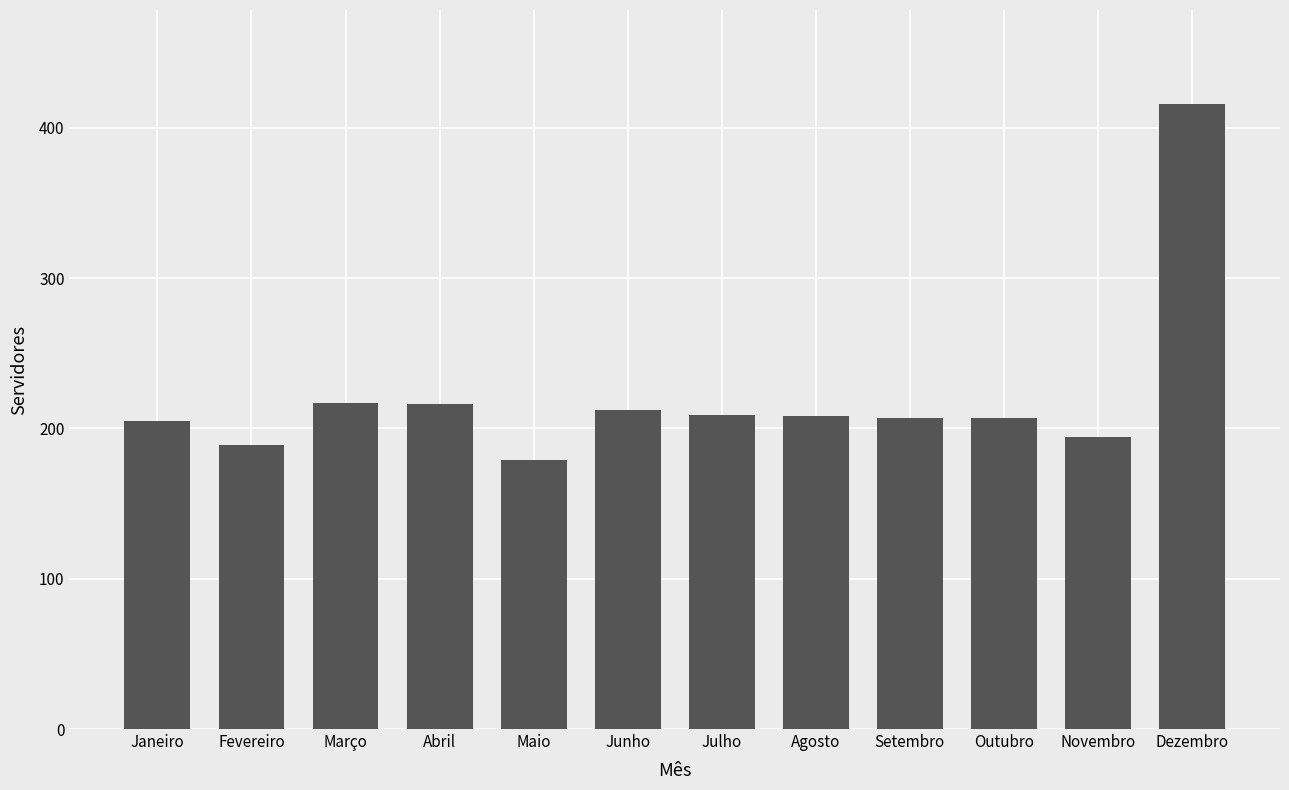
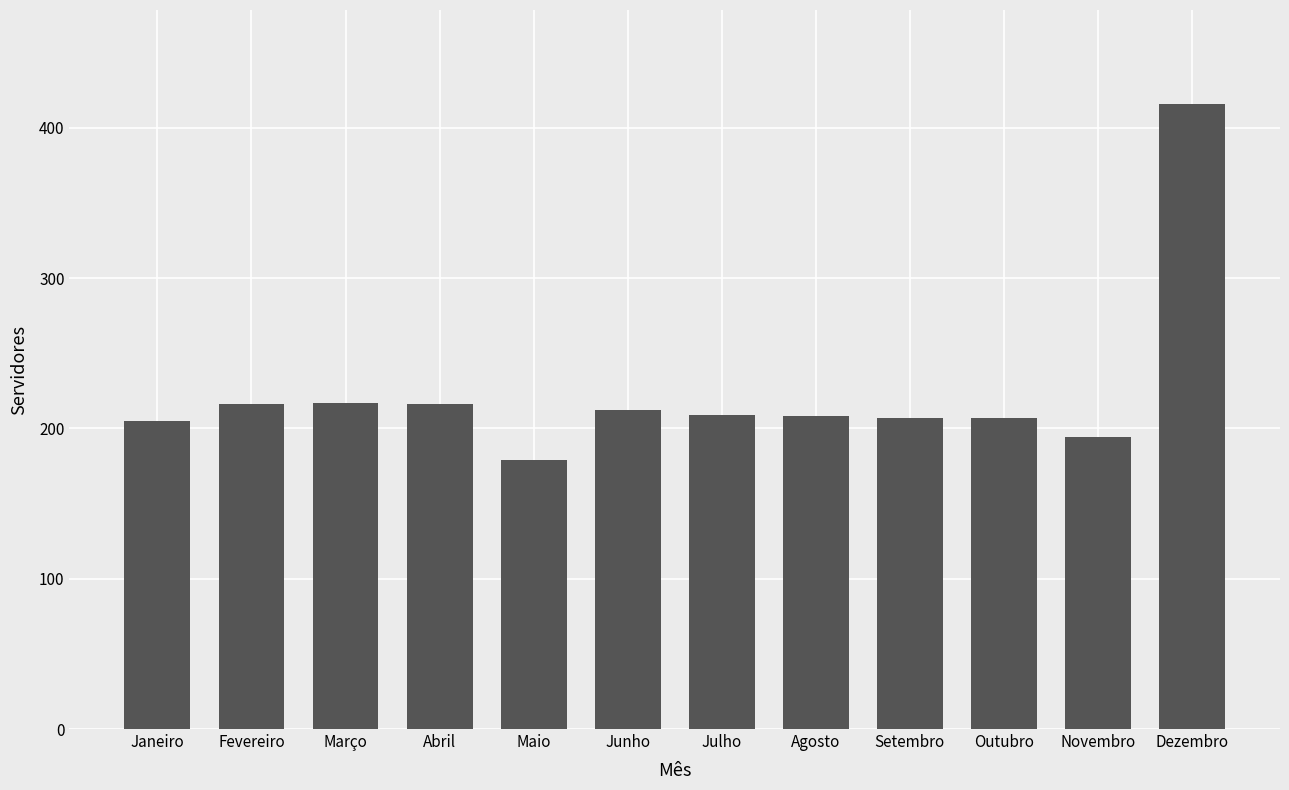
Fevereiro: 189 -> 216
